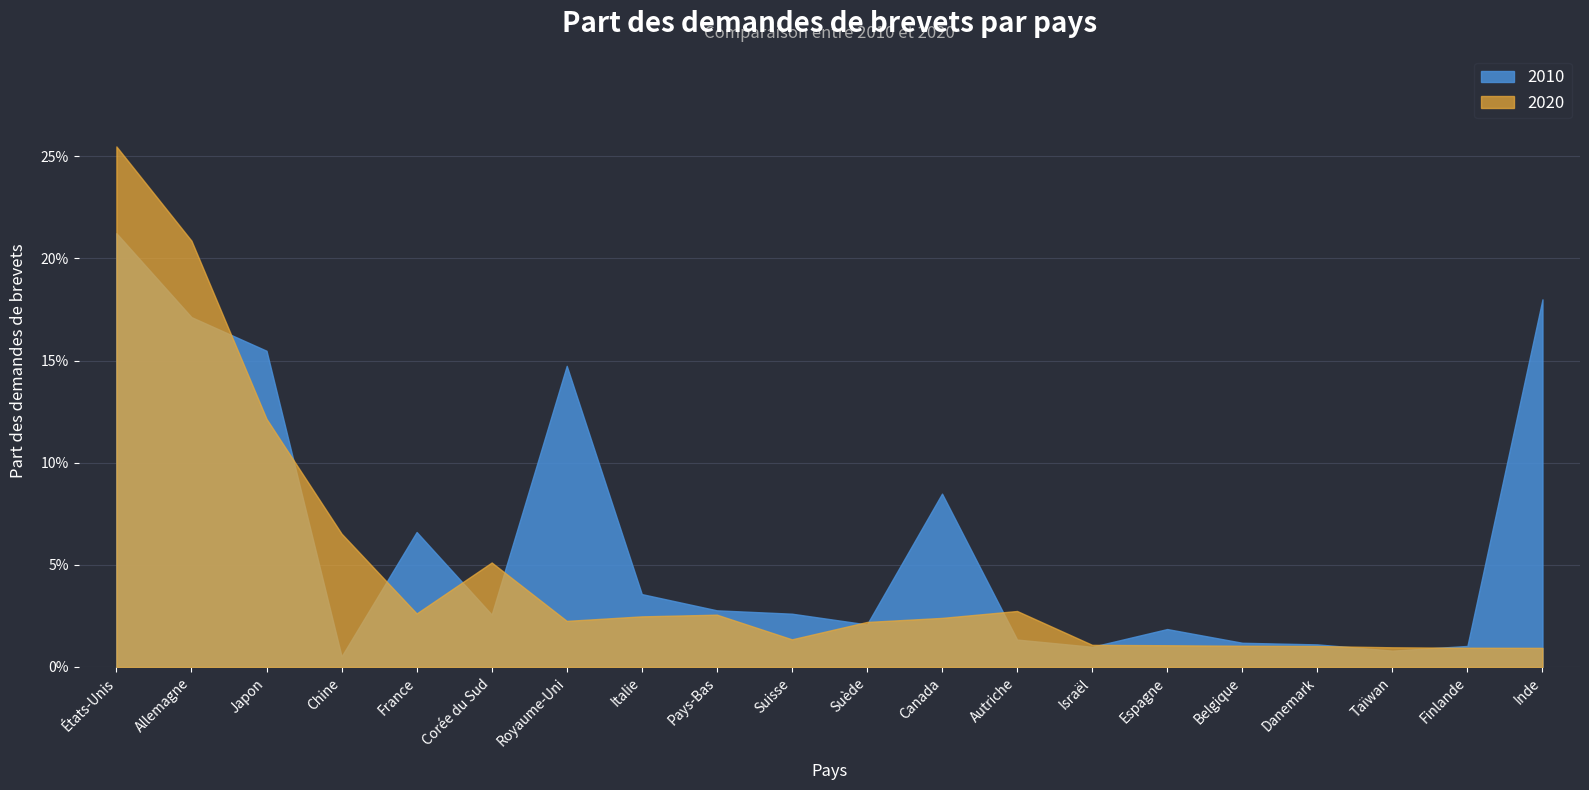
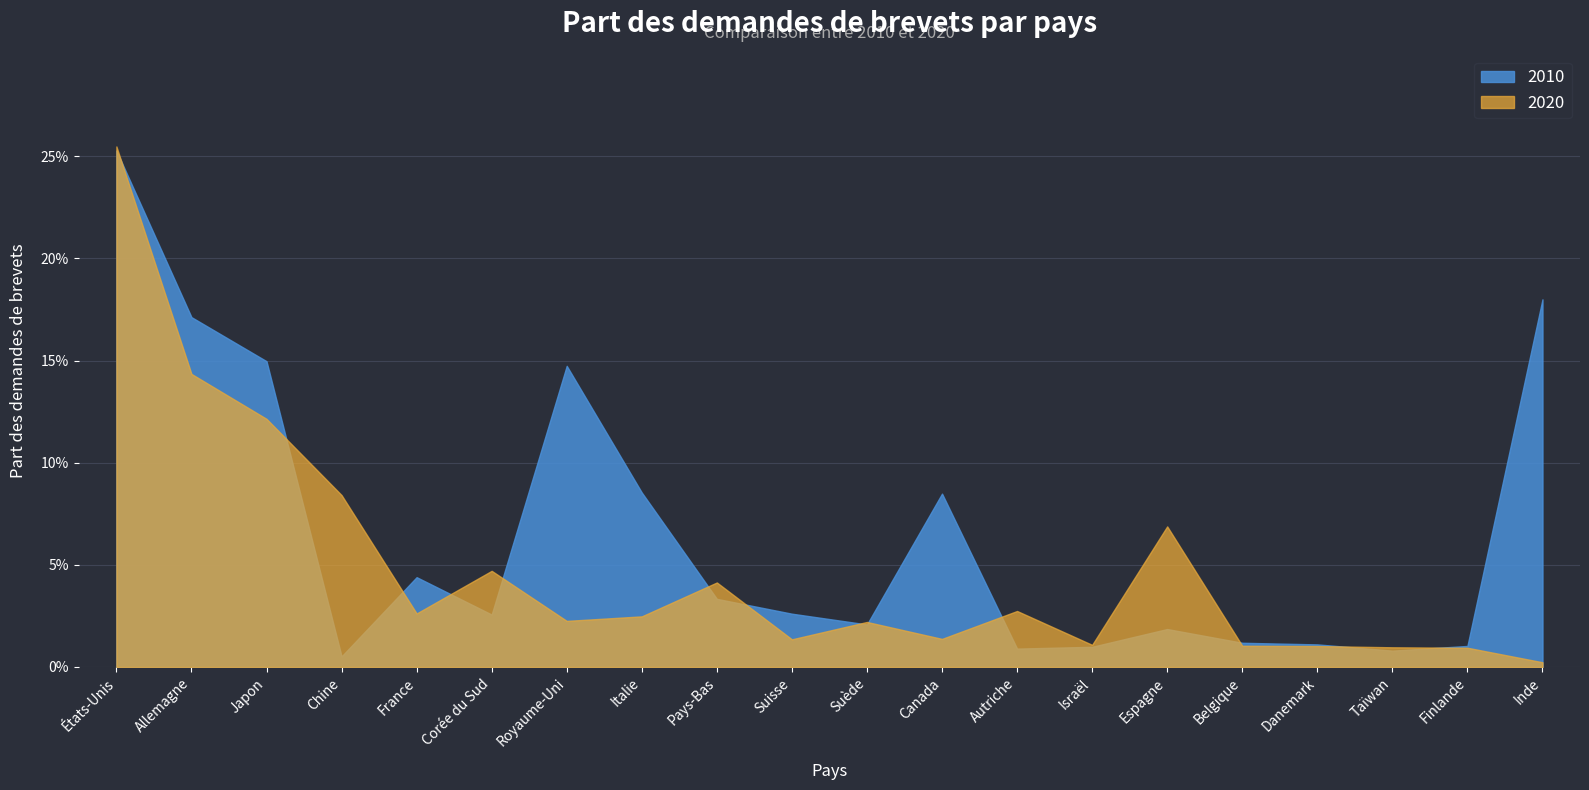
2010, États-Unis: 21.2% -> 25.3%
2020, Allemagne: 20.9% -> 14.3%
2010, Japon: 15.5% -> 15.0%
2020, Chine: 6.5% -> 8.4%
2010, France: 6.6% -> 4.4%
2020, Corée du Sud: 5.1% -> 4.7%
2010, Italie: 3.6% -> 8.5%
2010, Pays-Bas: 2.8% -> 3.3%
2020, Pays-Bas: 2.6% -> 4.1%
2020, Canada: 2.4% -> 1.4%
2010, Autriche: 1.3% -> 0.9%
2020, Espagne: 1.1% -> 6.9%
2020, Inde: 0.9% -> 0.2%
